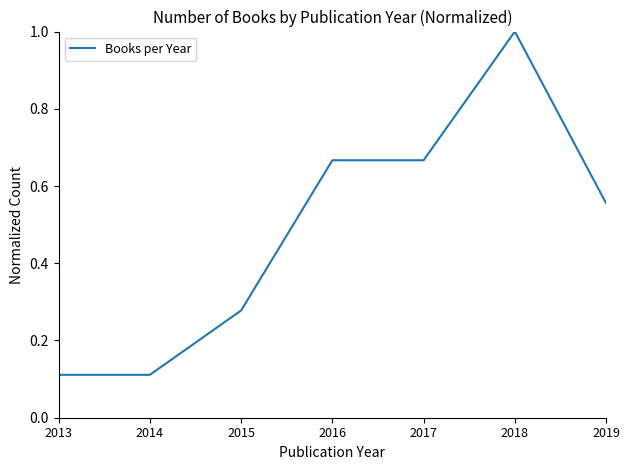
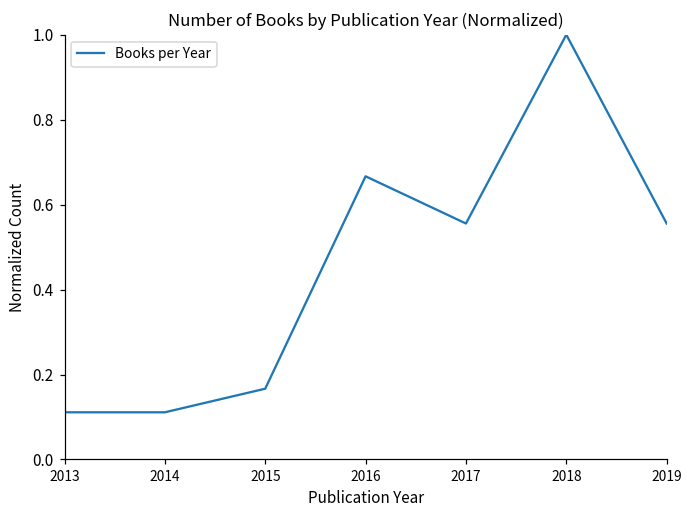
2015: 0.28 -> 0.17
2017: 0.67 -> 0.56
